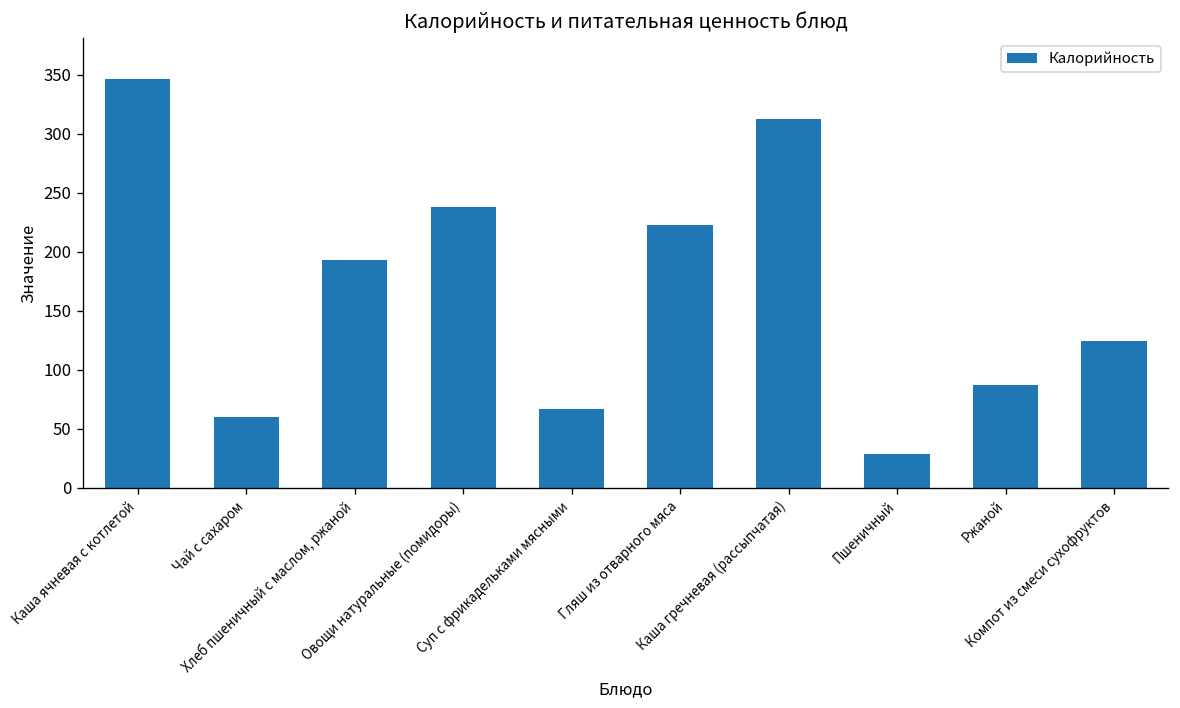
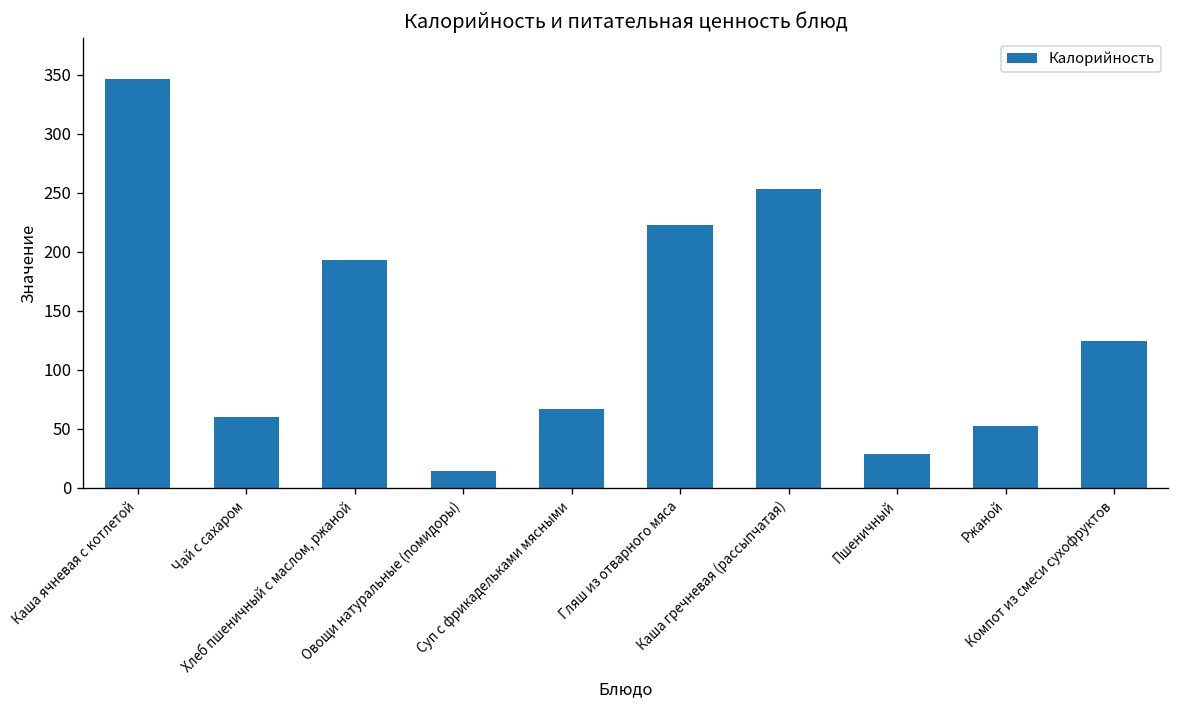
Овощи натуральные (помидоры): 240 -> 10
Каша гречневая (рассыпчатая): 310 -> 250
Ржаной: 90 -> 50
